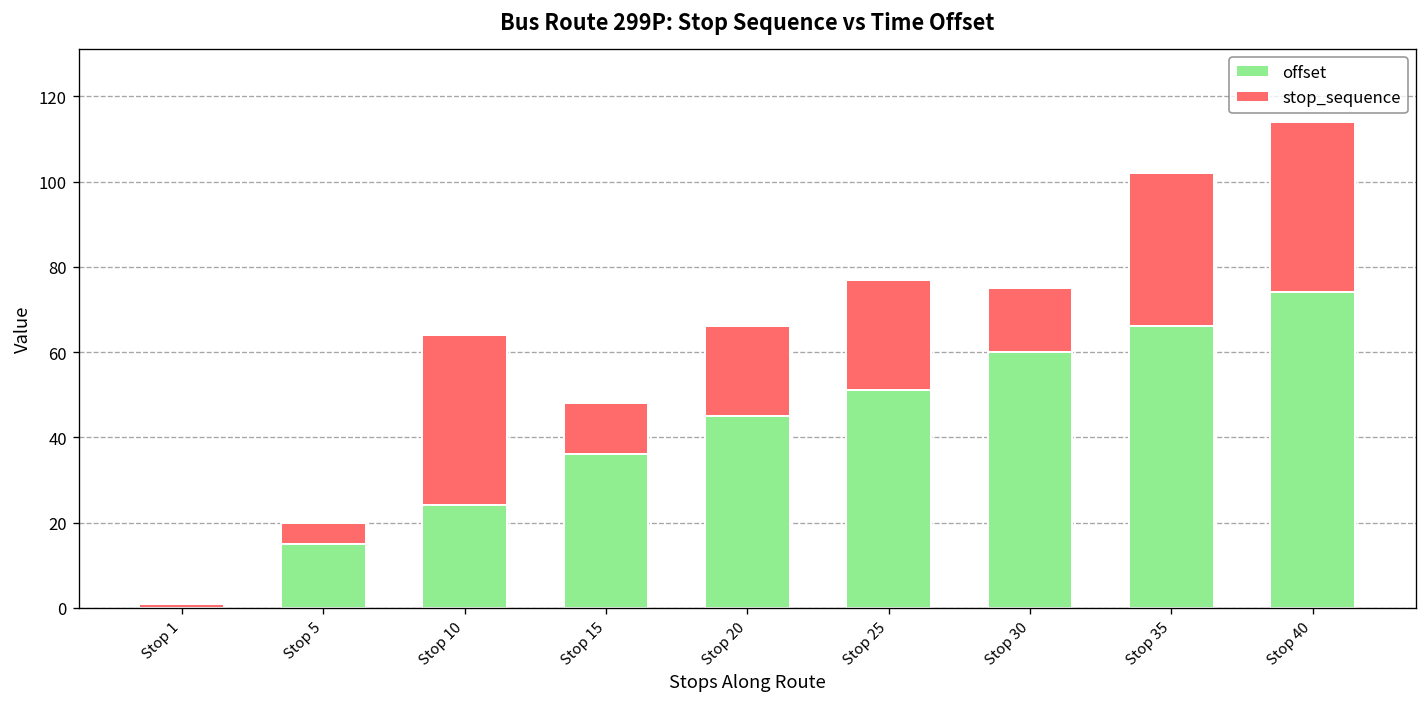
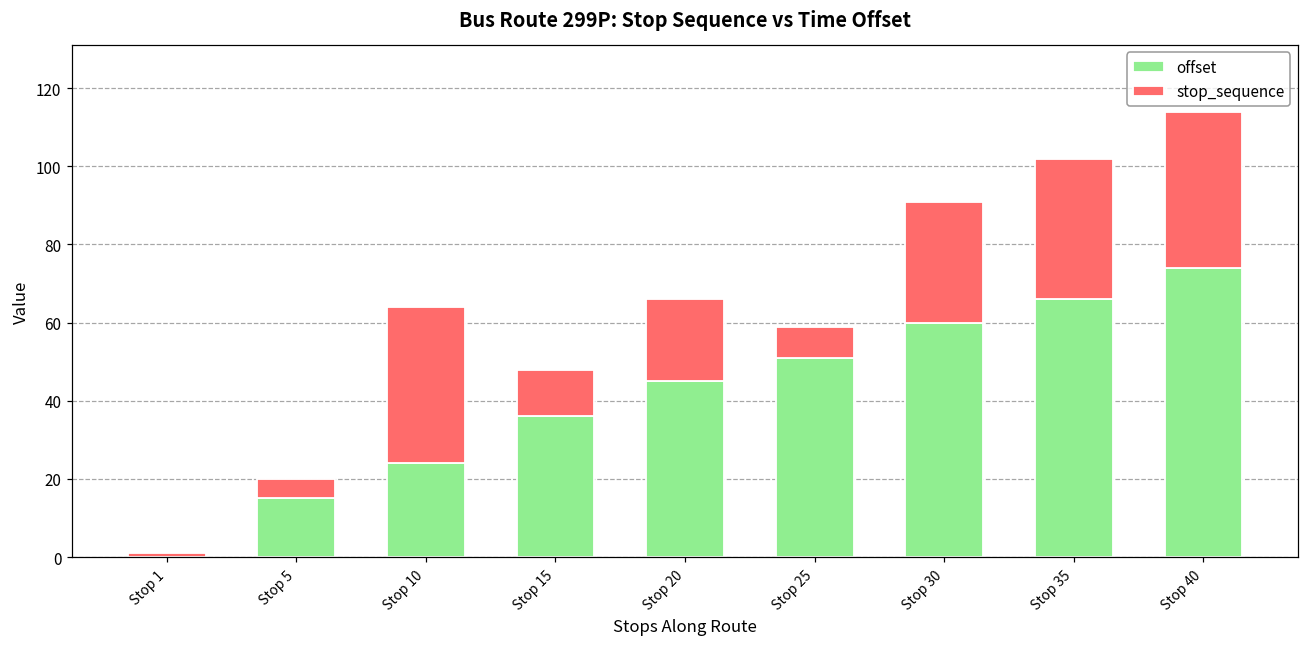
stop_sequence, Stop 25: 26 -> 8
stop_sequence, Stop 30: 15 -> 31
